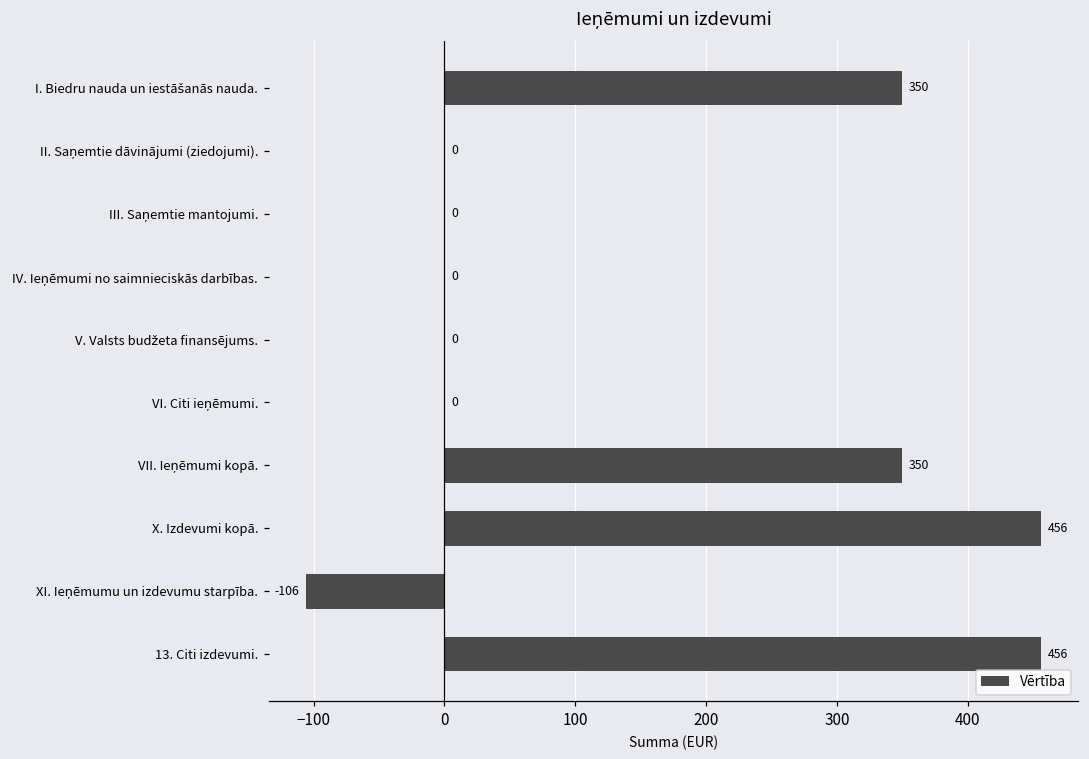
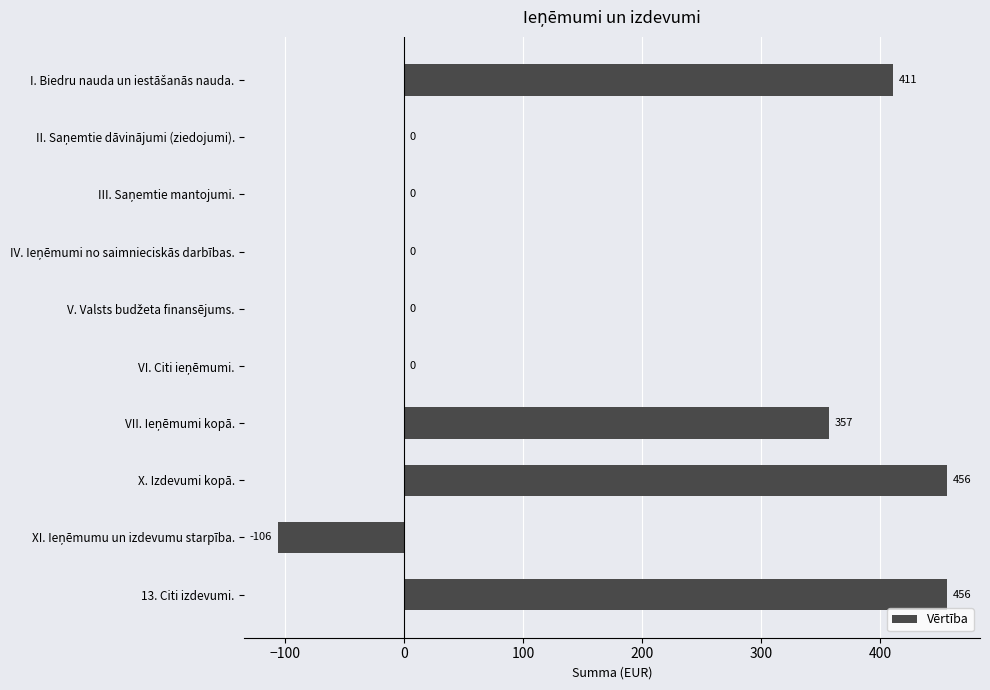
I. Biedru nauda un iestāšanās nauda.: 350 -> 411
VII. Ieņēmumi kopā.: 350 -> 357
